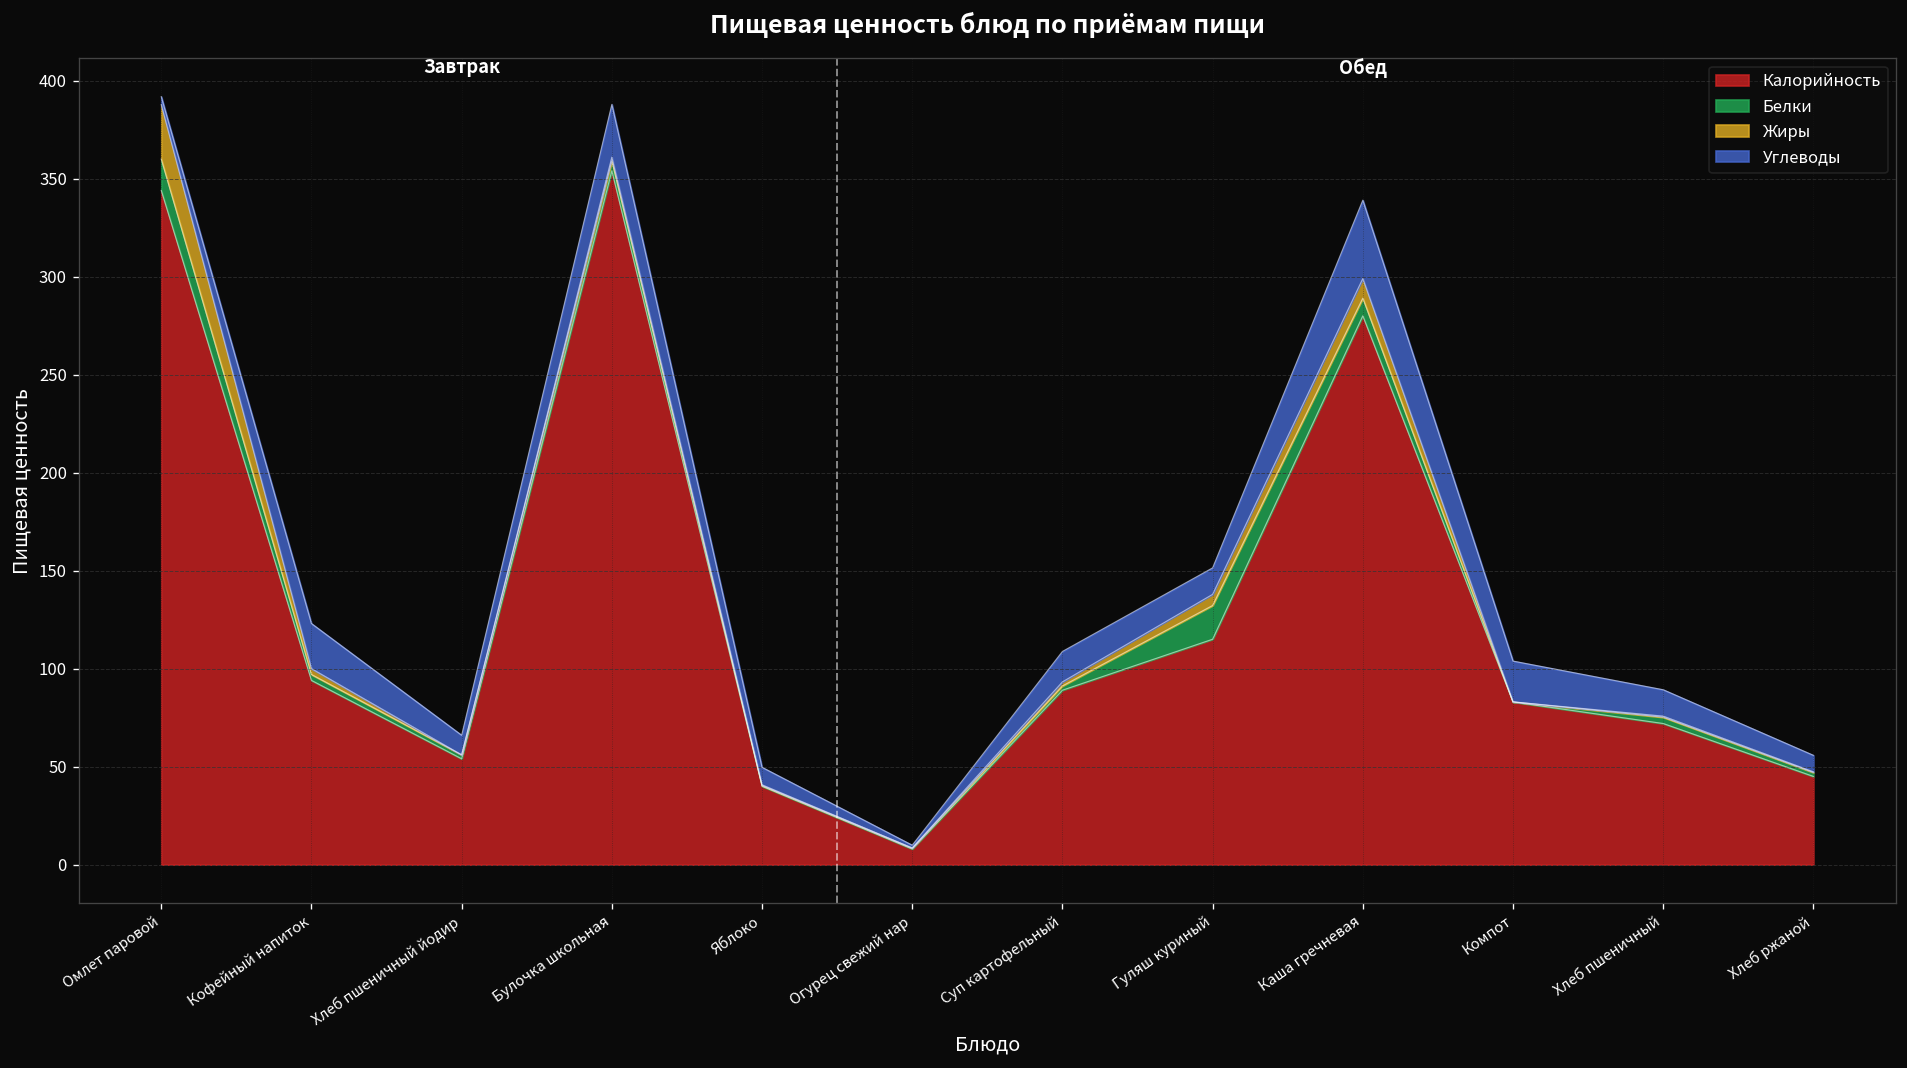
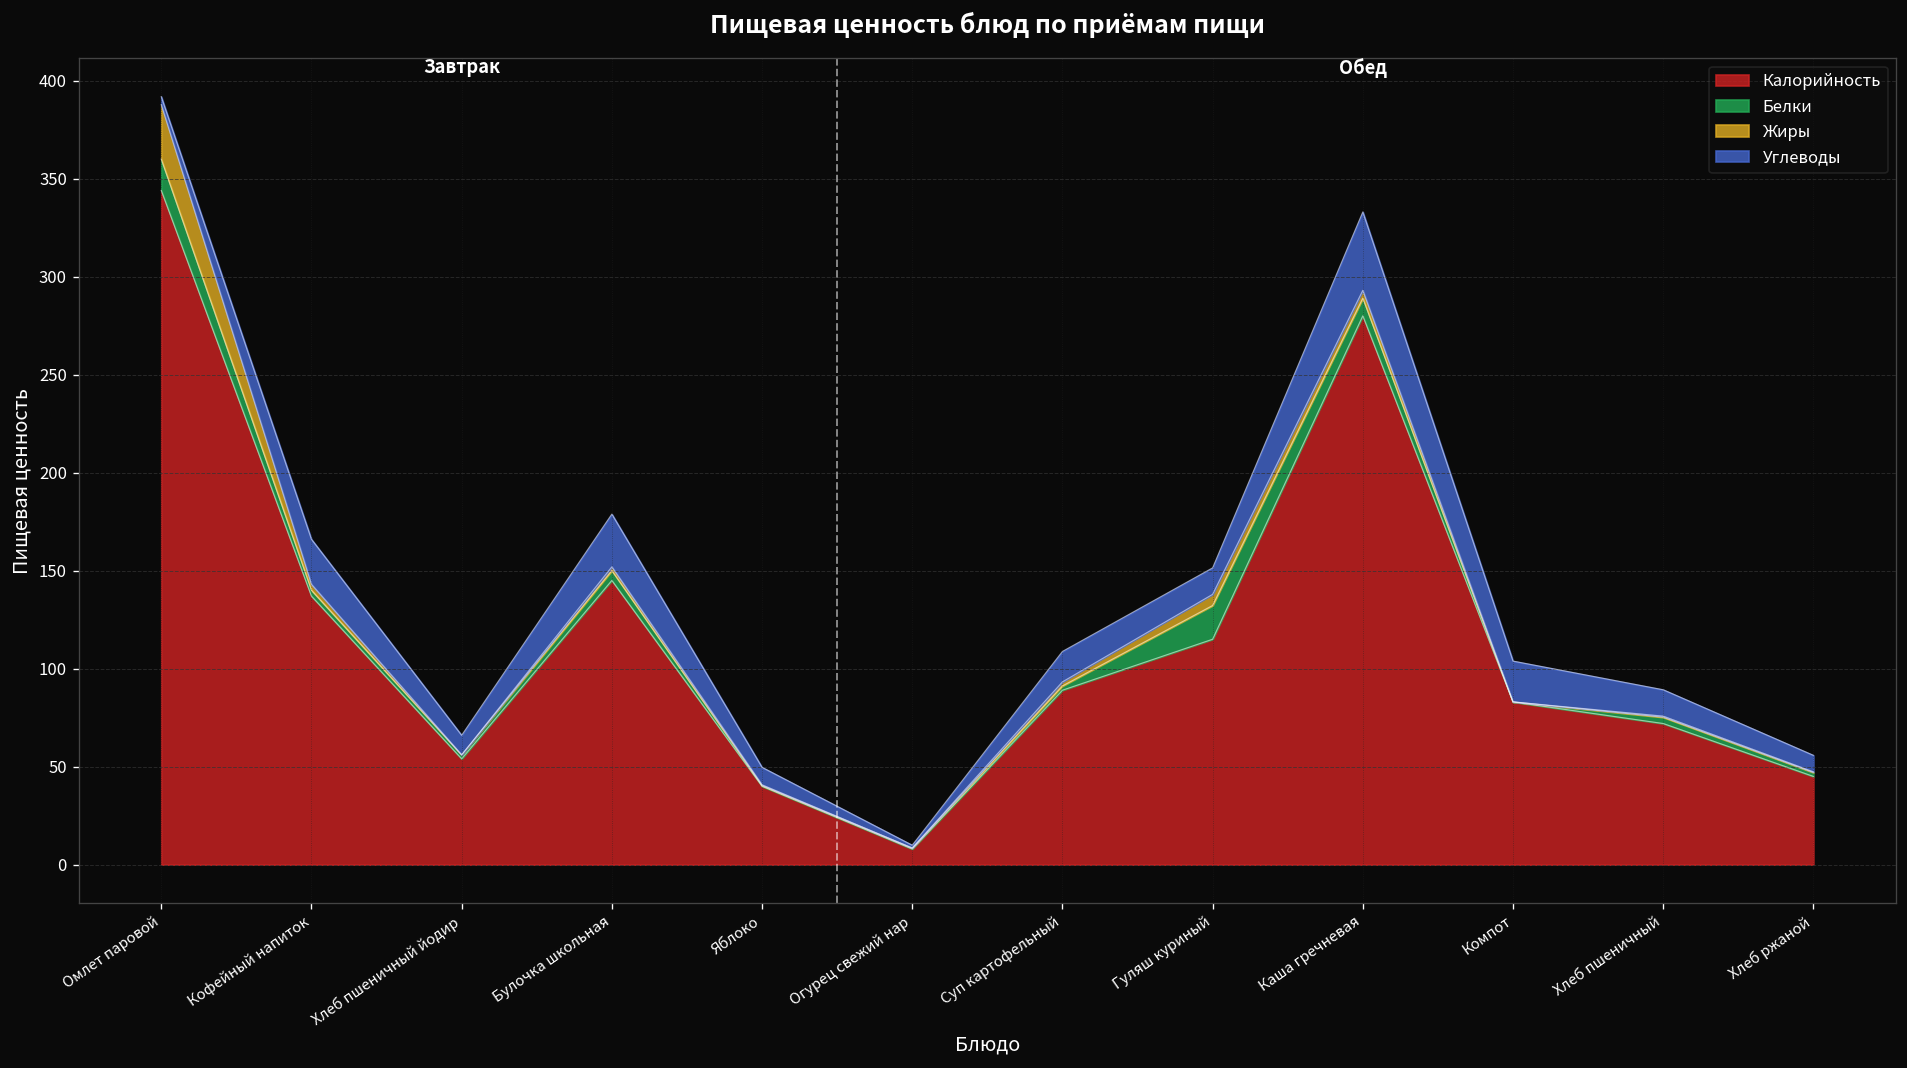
Калорийность, Кофейный напиток: 94 -> 137
Калорийность, Булочка школьная: 354 -> 145
Жиры, Каша гречневая: 10 -> 4
